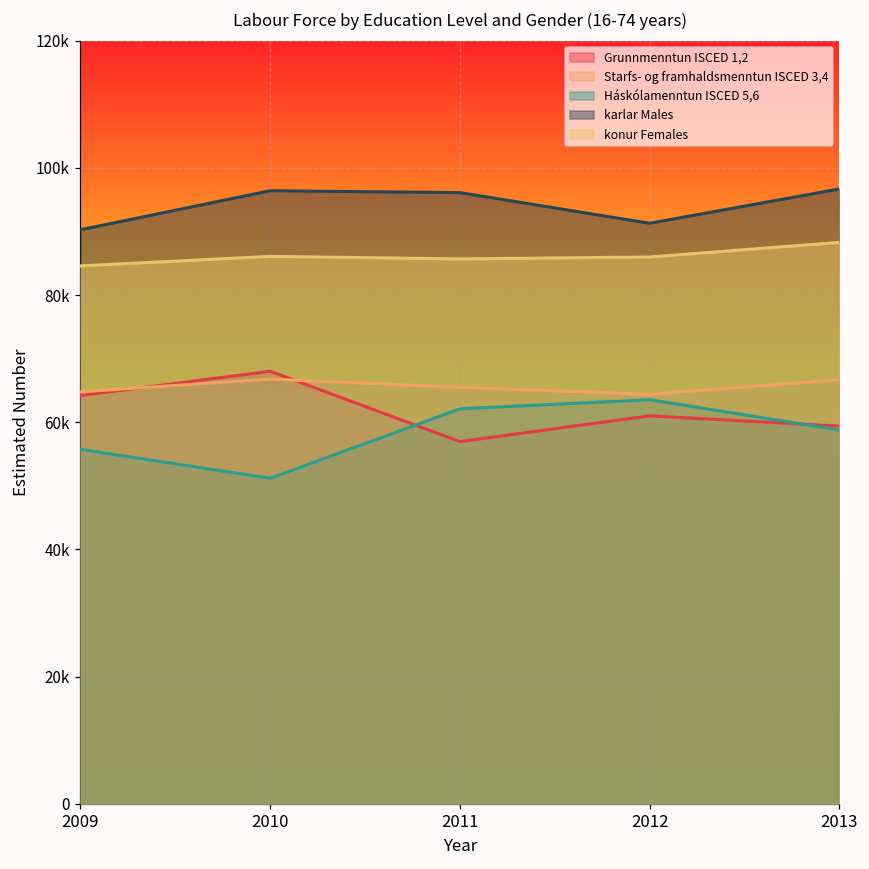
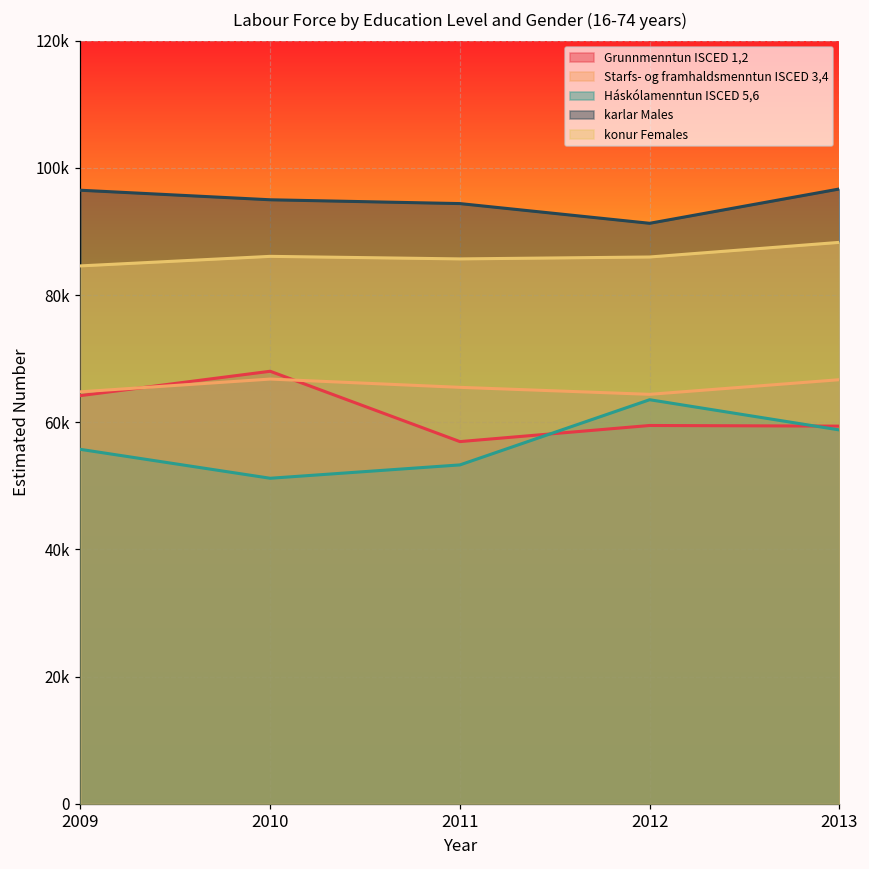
karlar Males, 2009: 90000 -> 97000
karlar Males, 2010: 96000 -> 95000
Háskólamenntun ISCED 5,6, 2011: 62000 -> 53000
karlar Males, 2011: 96000 -> 94000
Grunnmenntun ISCED 1,2, 2012: 61000 -> 60000
